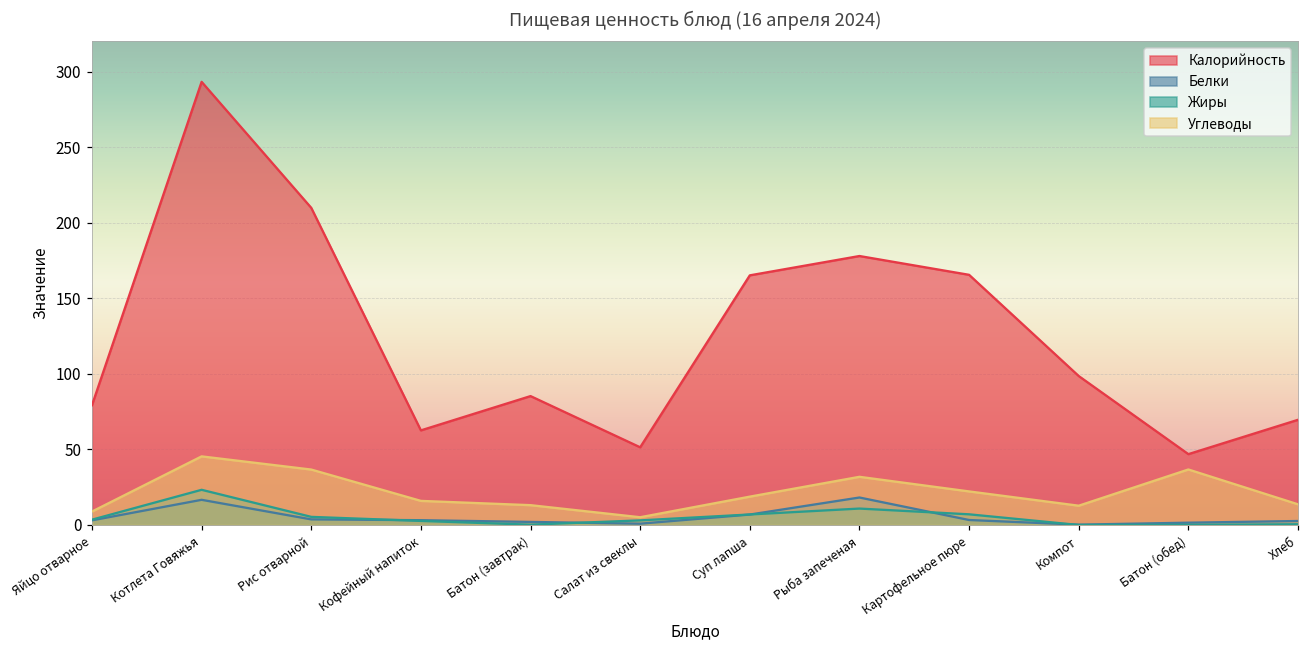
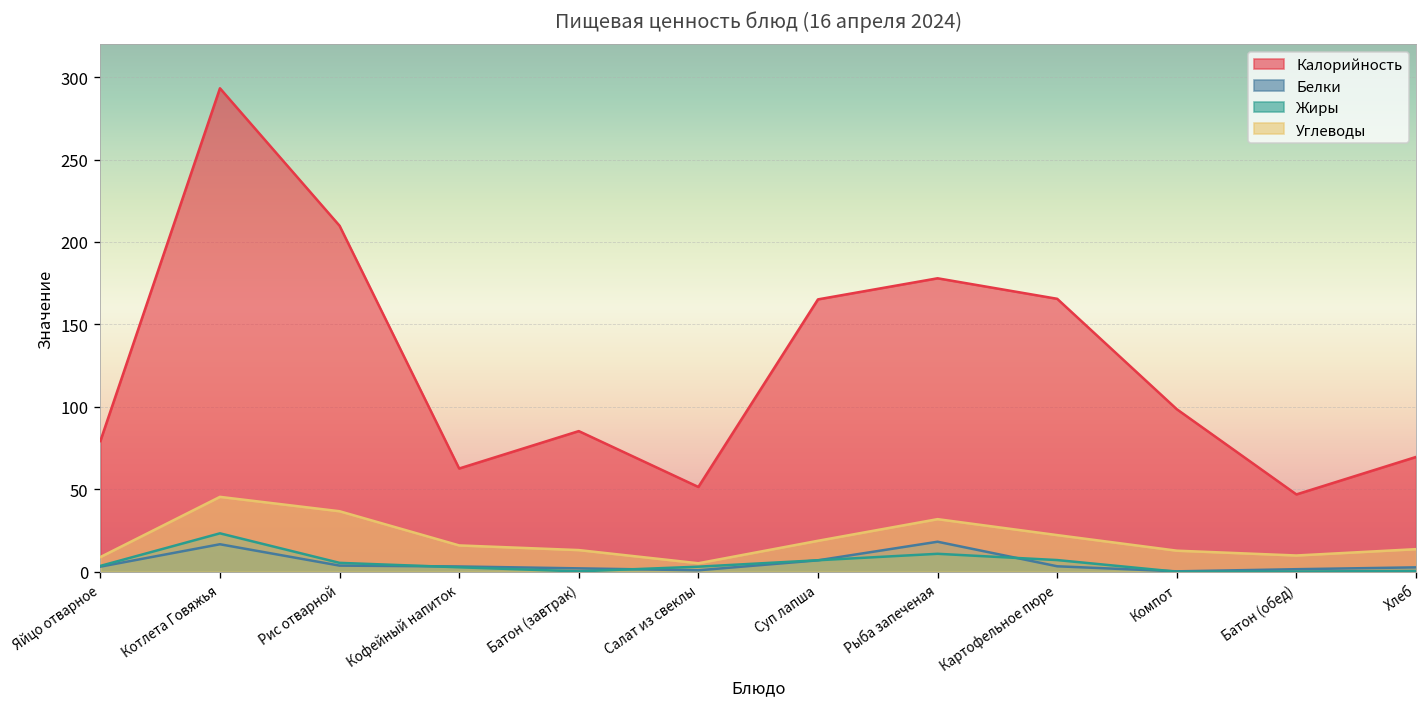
Углеводы, Батон (обед): 37 -> 10
